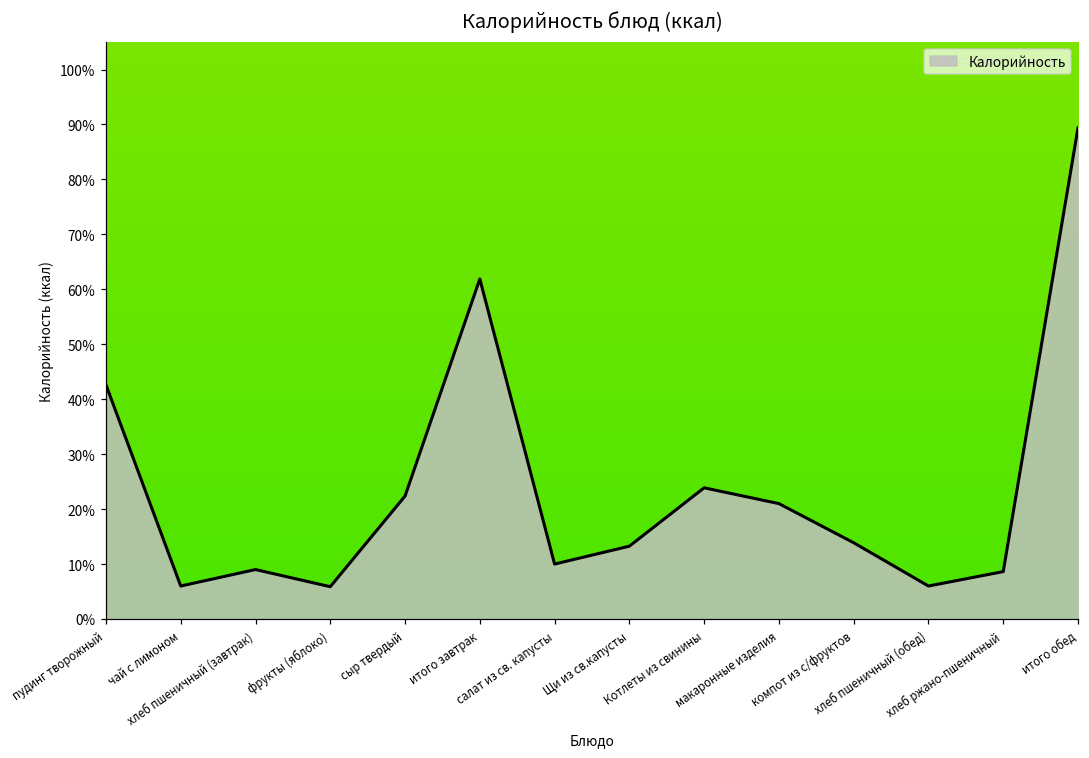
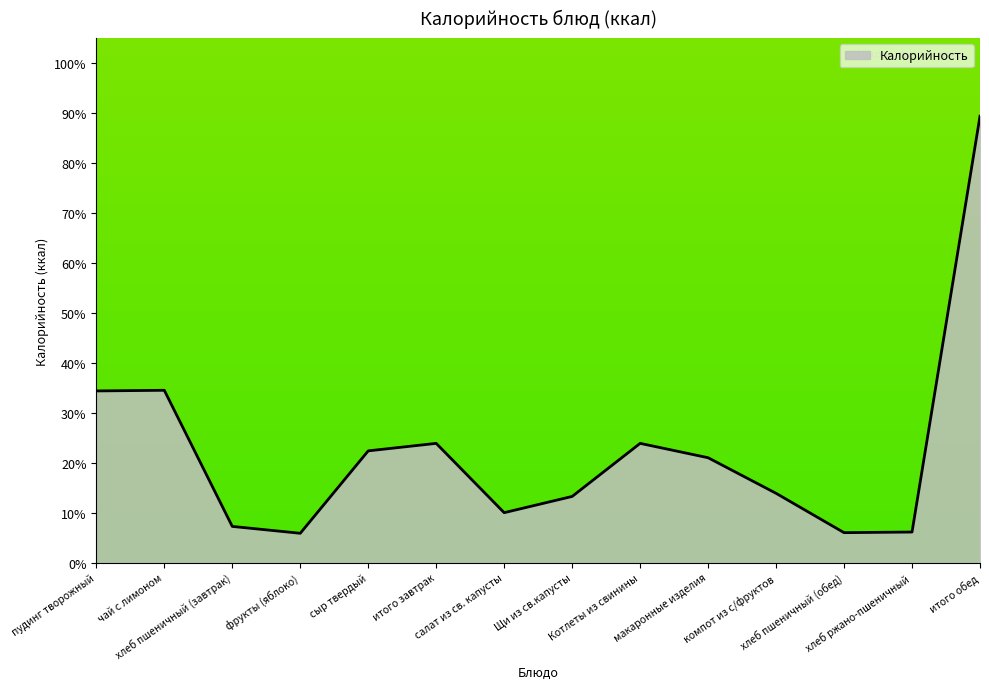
пудинг творожный: 43% -> 34%
чай с лимоном: 6% -> 35%
хлеб пшеничный (завтрак): 9% -> 7%
итого завтрак: 62% -> 24%
хлеб ржано-пшеничный: 9% -> 6%
